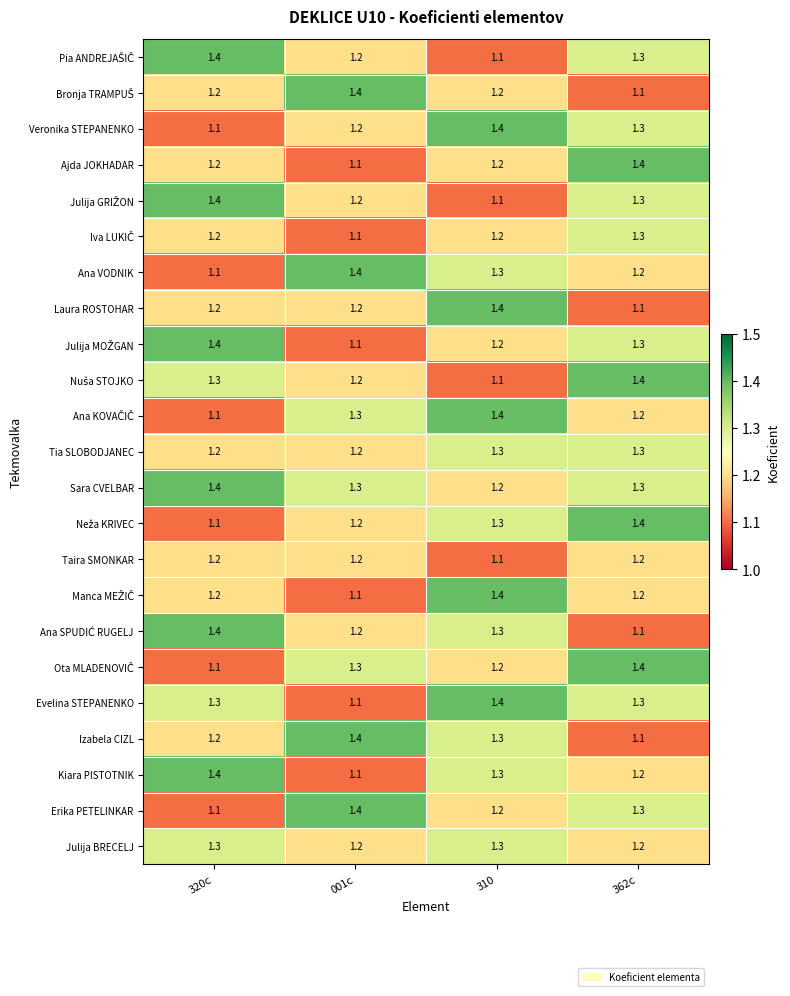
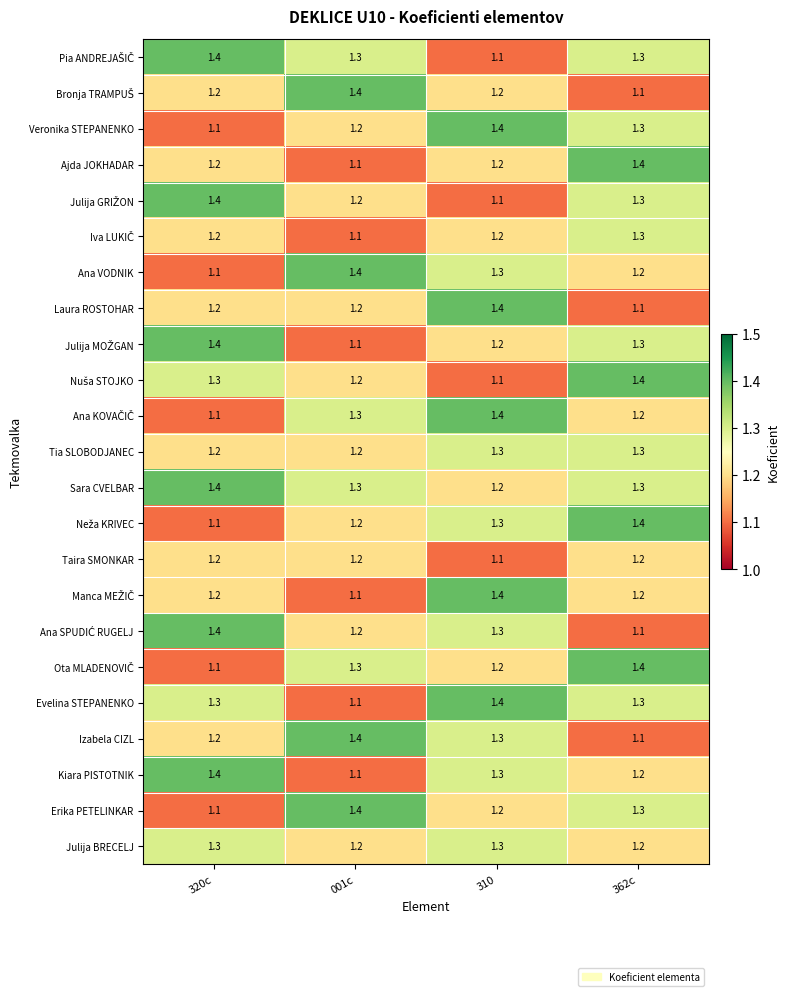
Pia ANDREJAŠIČ, 001c: 1.2 -> 1.3
